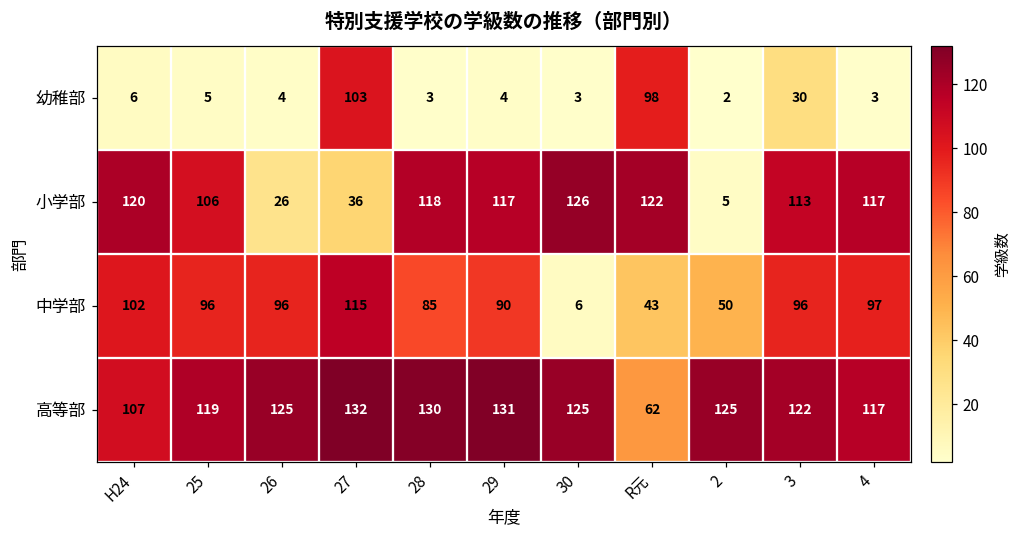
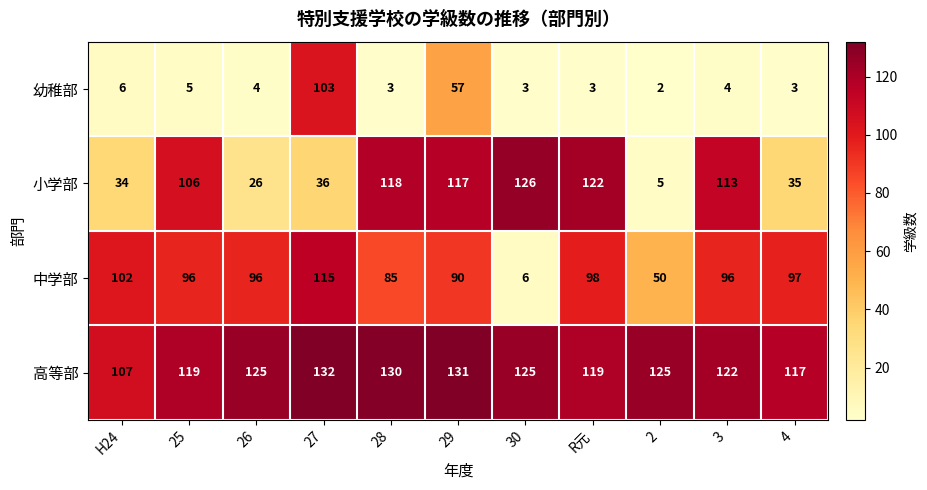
幼稚部, 29: 4 -> 57
幼稚部, R元: 98 -> 3
幼稚部, 3: 30 -> 4
小学部, H24: 120 -> 34
小学部, 4: 117 -> 35
中学部, R元: 43 -> 98
高等部, R元: 62 -> 119
